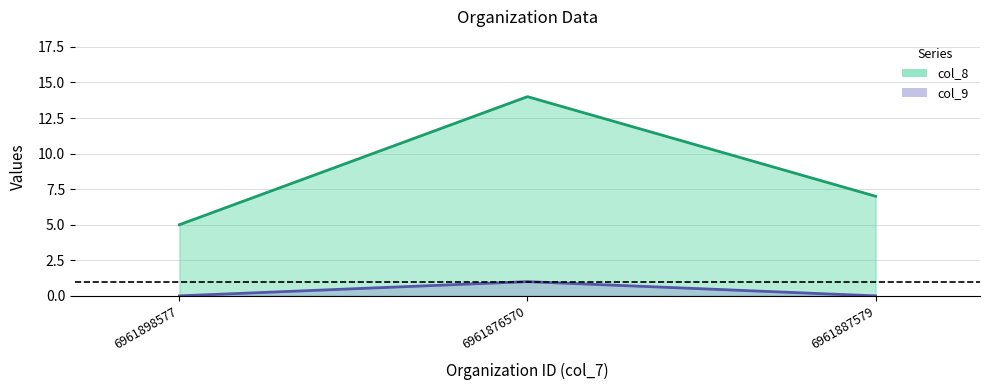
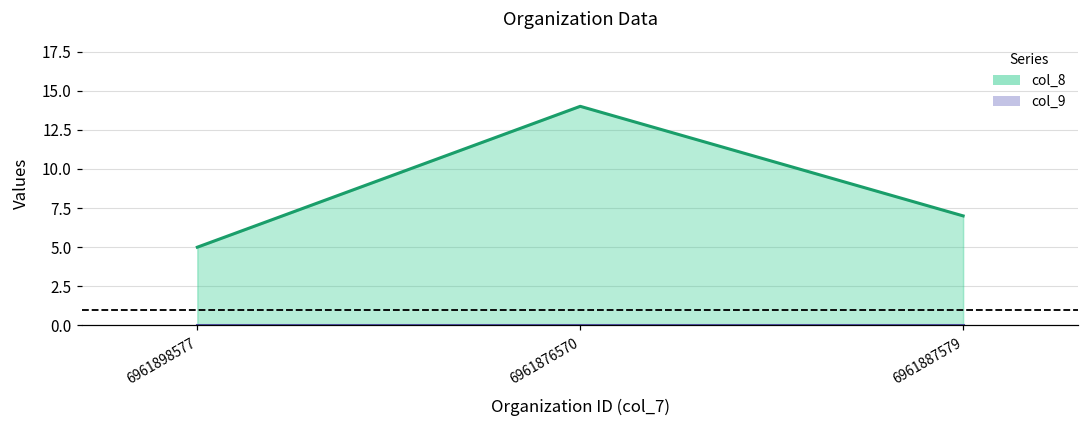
col_9, 6961876570: 1 -> 0
